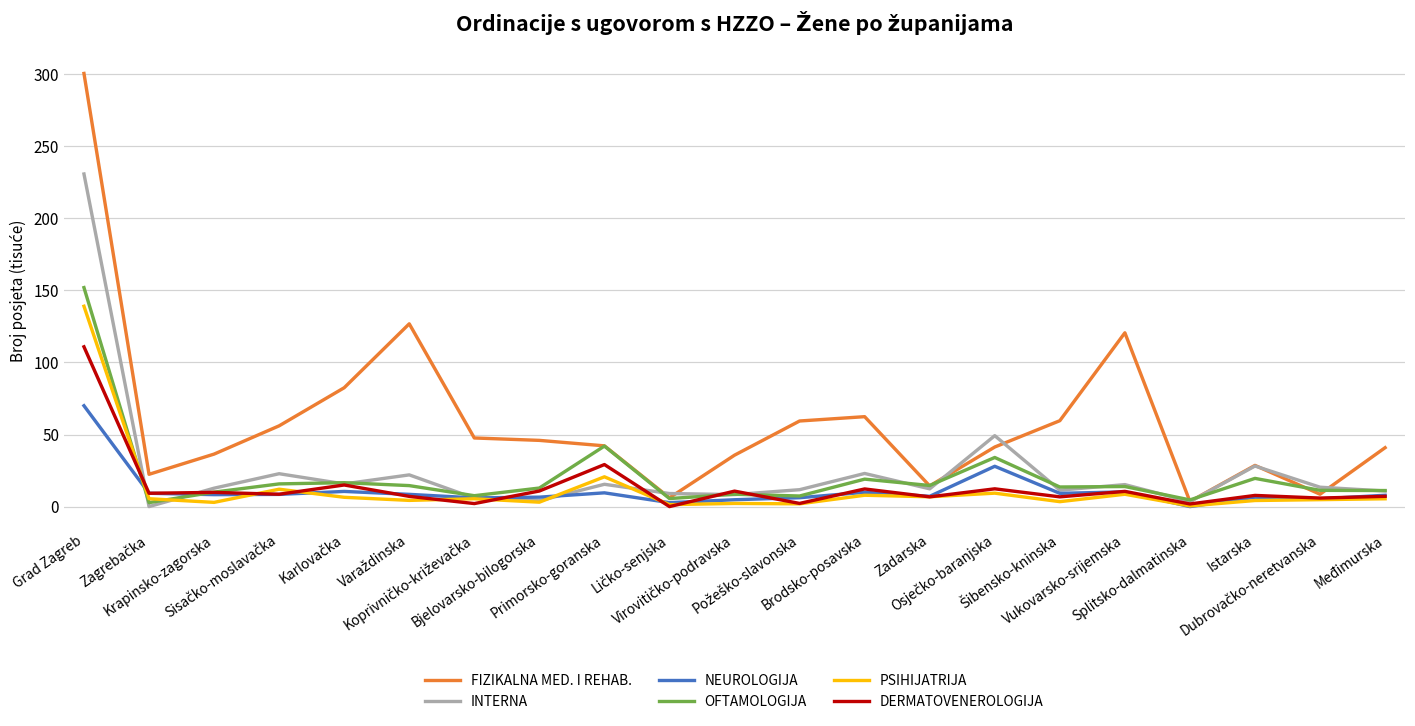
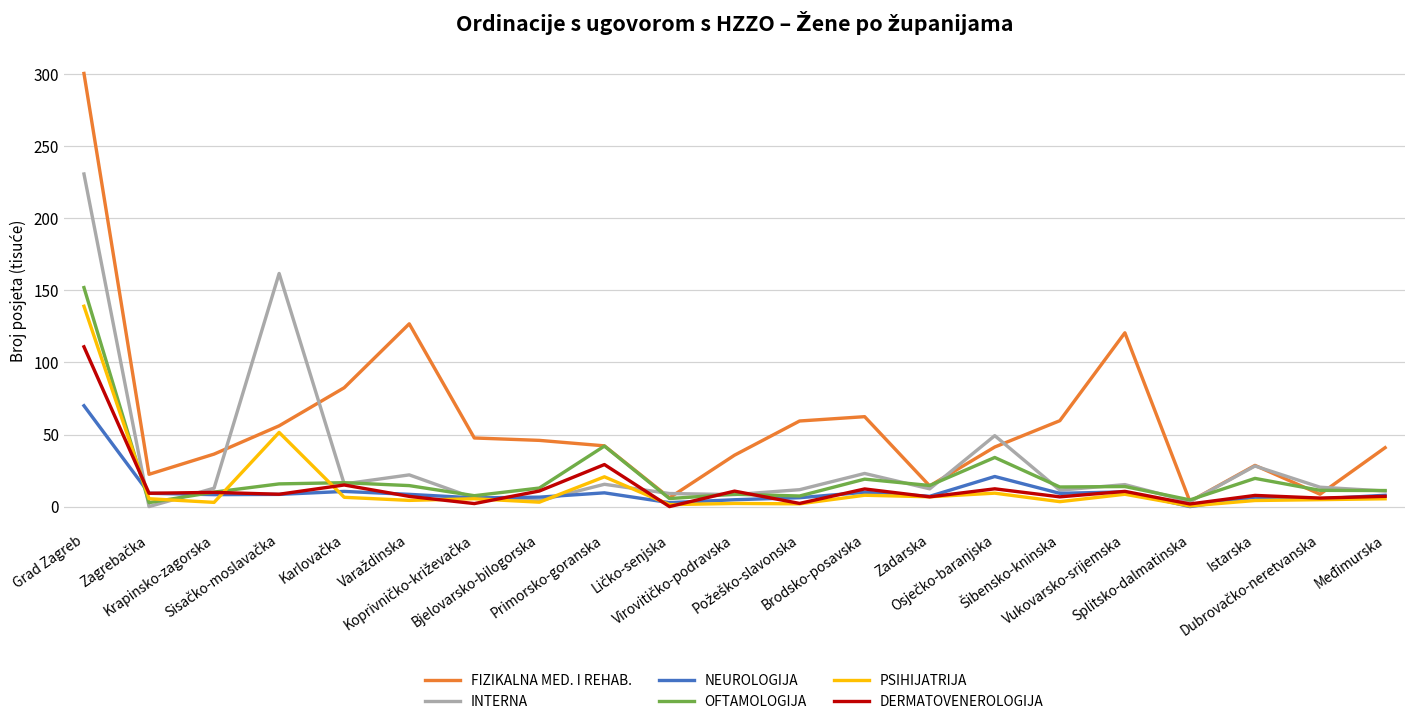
INTERNA, Sisačko-moslavačka: 23 -> 162
PSIHIJATRIJA, Sisačko-moslavačka: 12 -> 51
NEUROLOGIJA, Osječko-baranjska: 28 -> 21
